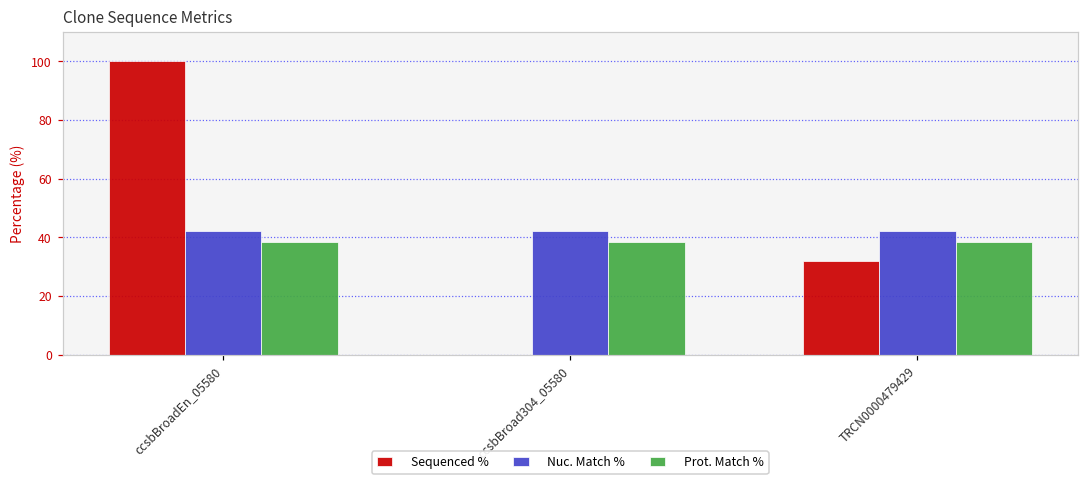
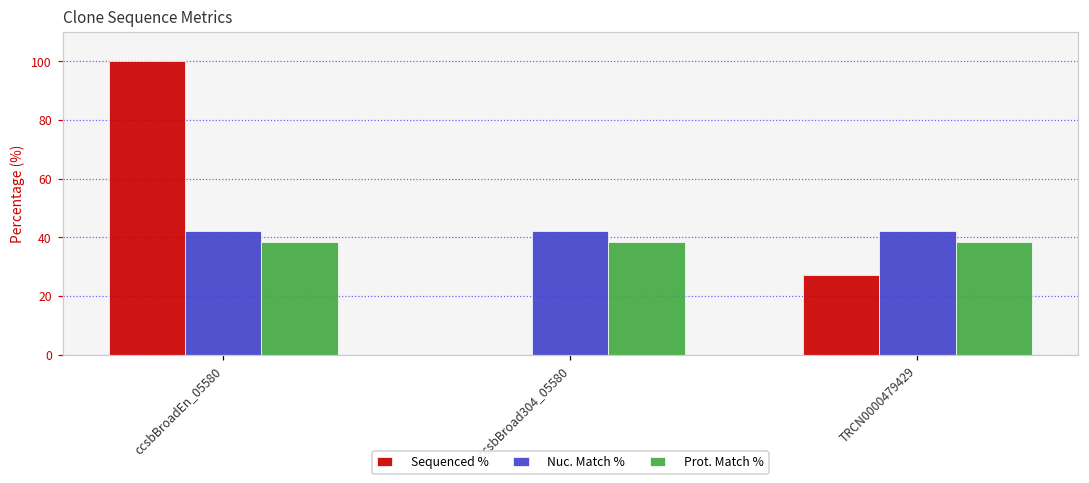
Sequenced %, TRCN0000479429: 32 -> 27
